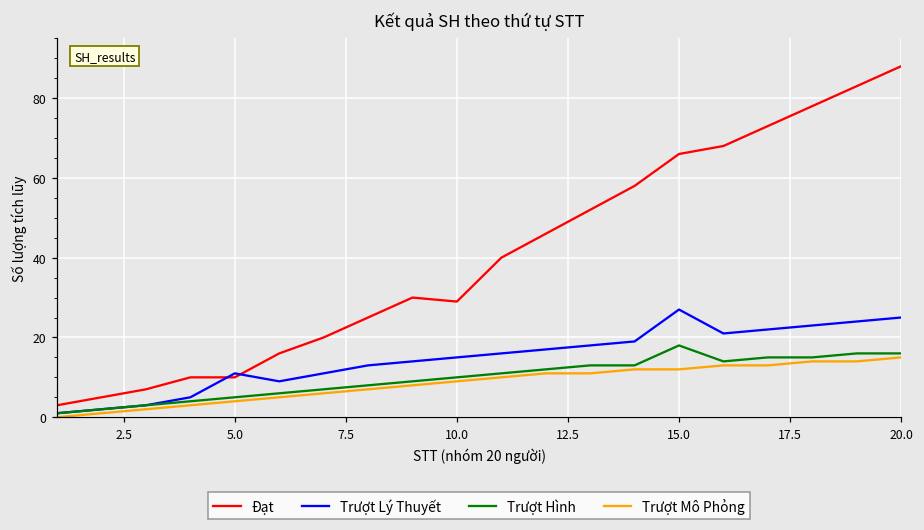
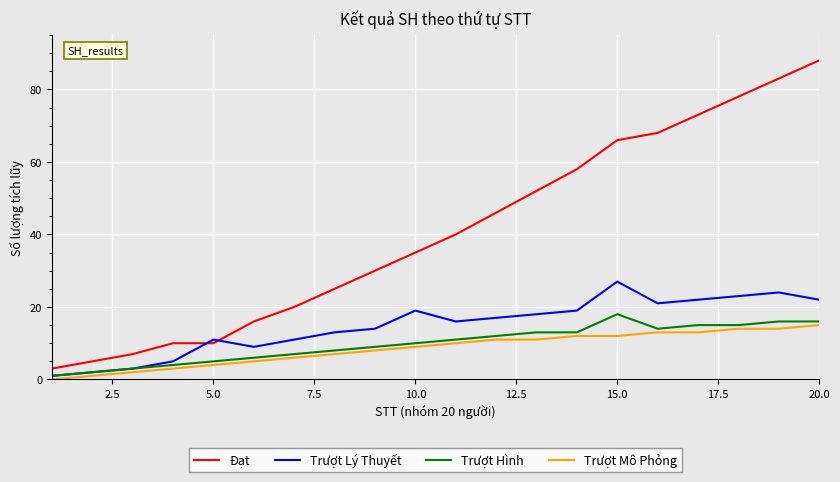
Đạt, 10.0: 29 -> 35
Trượt Lý Thuyết, 10.0: 15 -> 19
Trượt Lý Thuyết, 20.0: 25 -> 22
